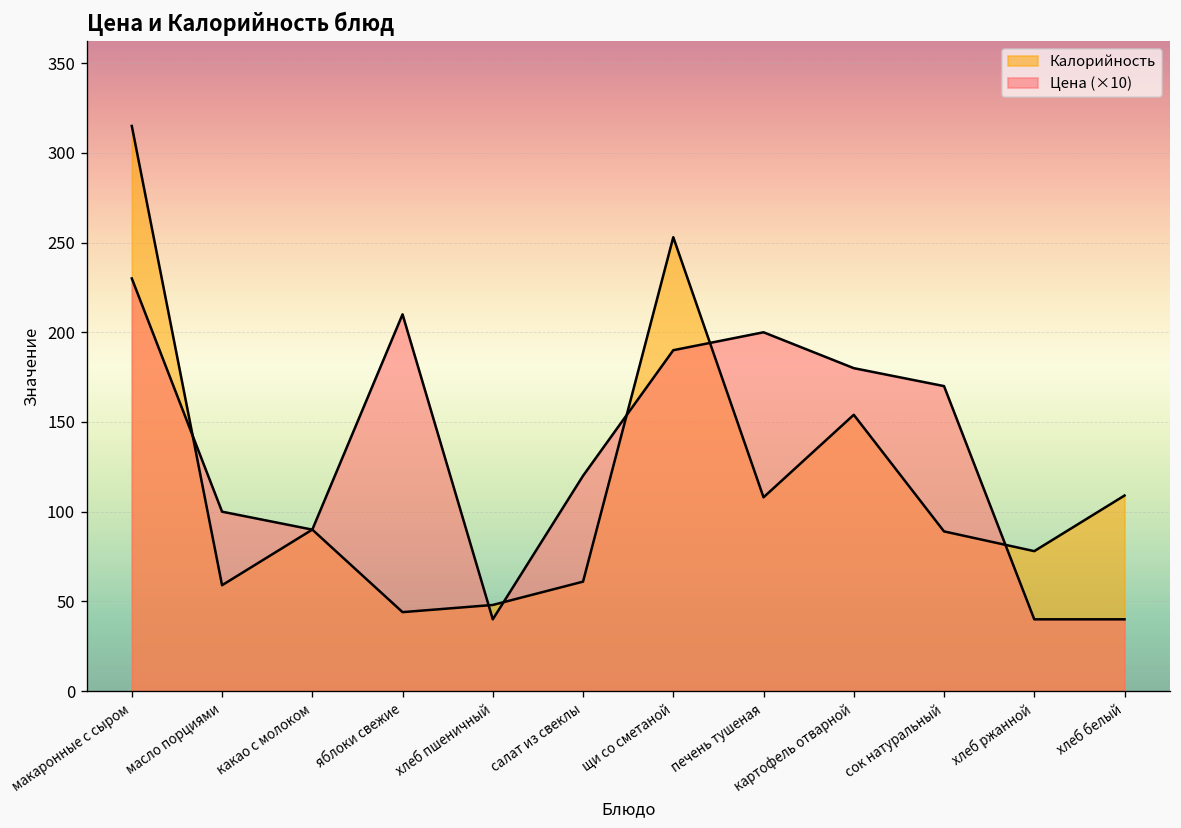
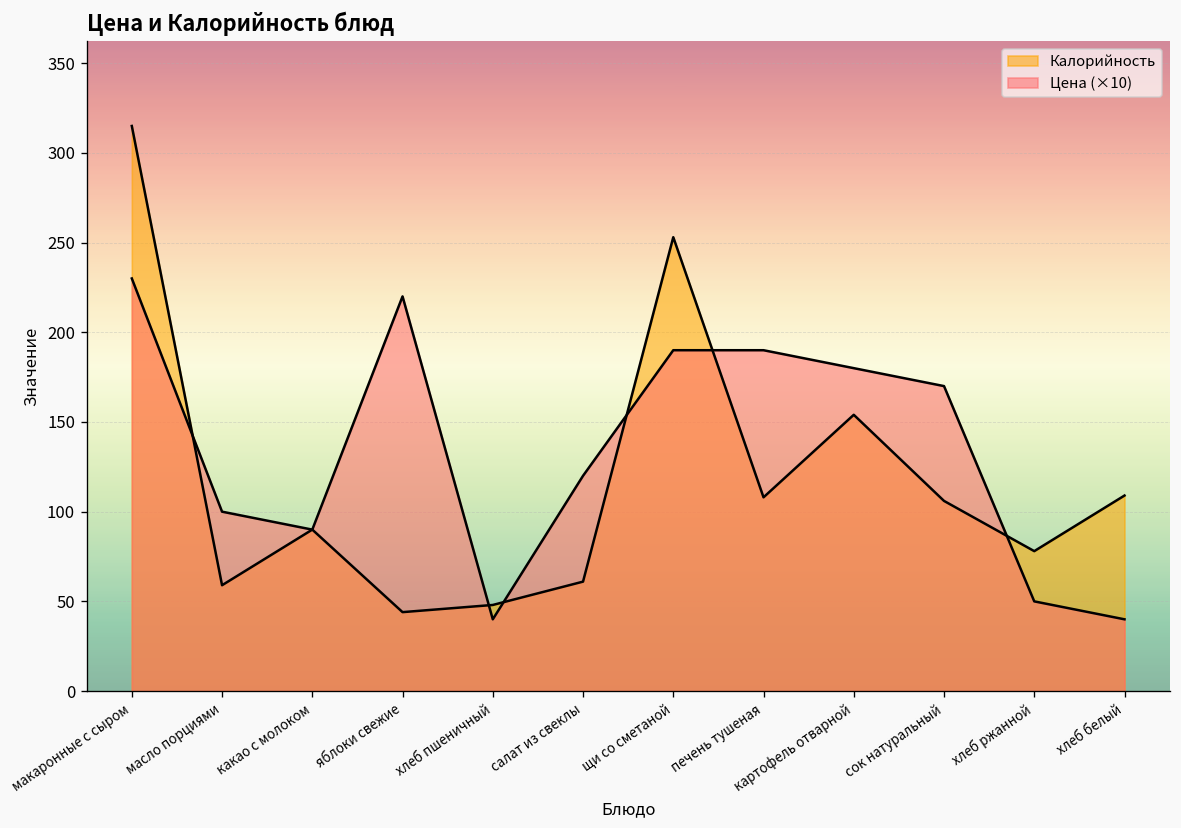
Цена (×10), яблоки свежие: 210 -> 220
Цена (×10), печень тушеная: 200 -> 190
Калорийность, сок натуральный: 89 -> 106
Цена (×10), хлеб ржанной: 40 -> 50
